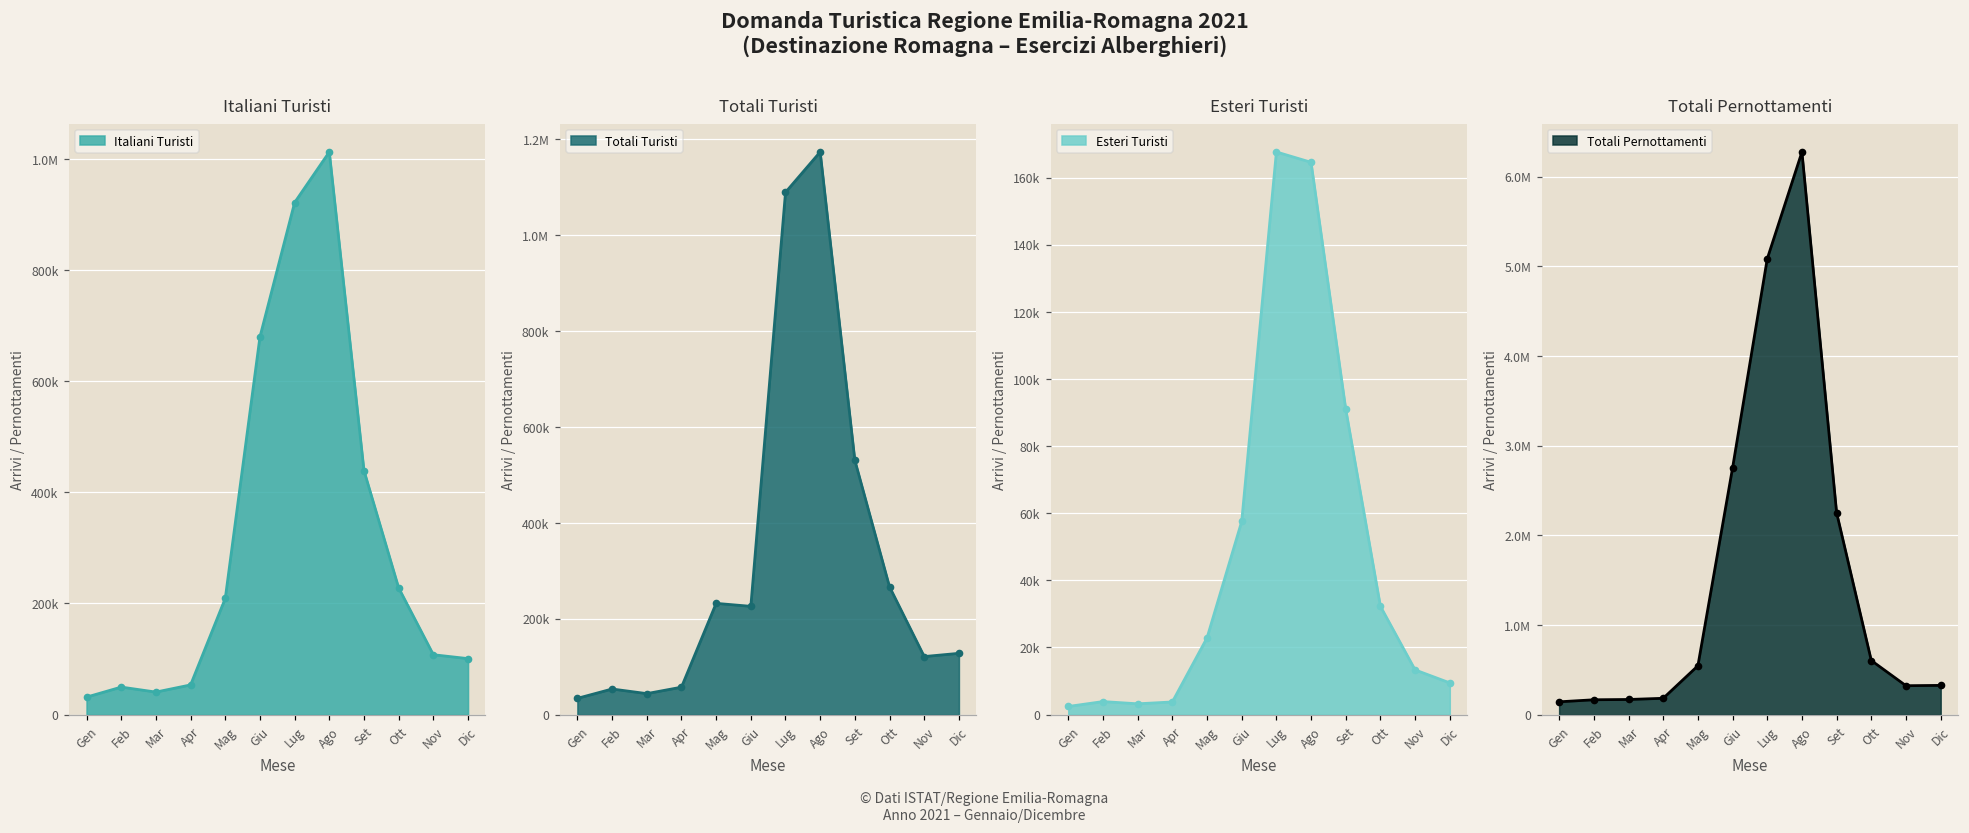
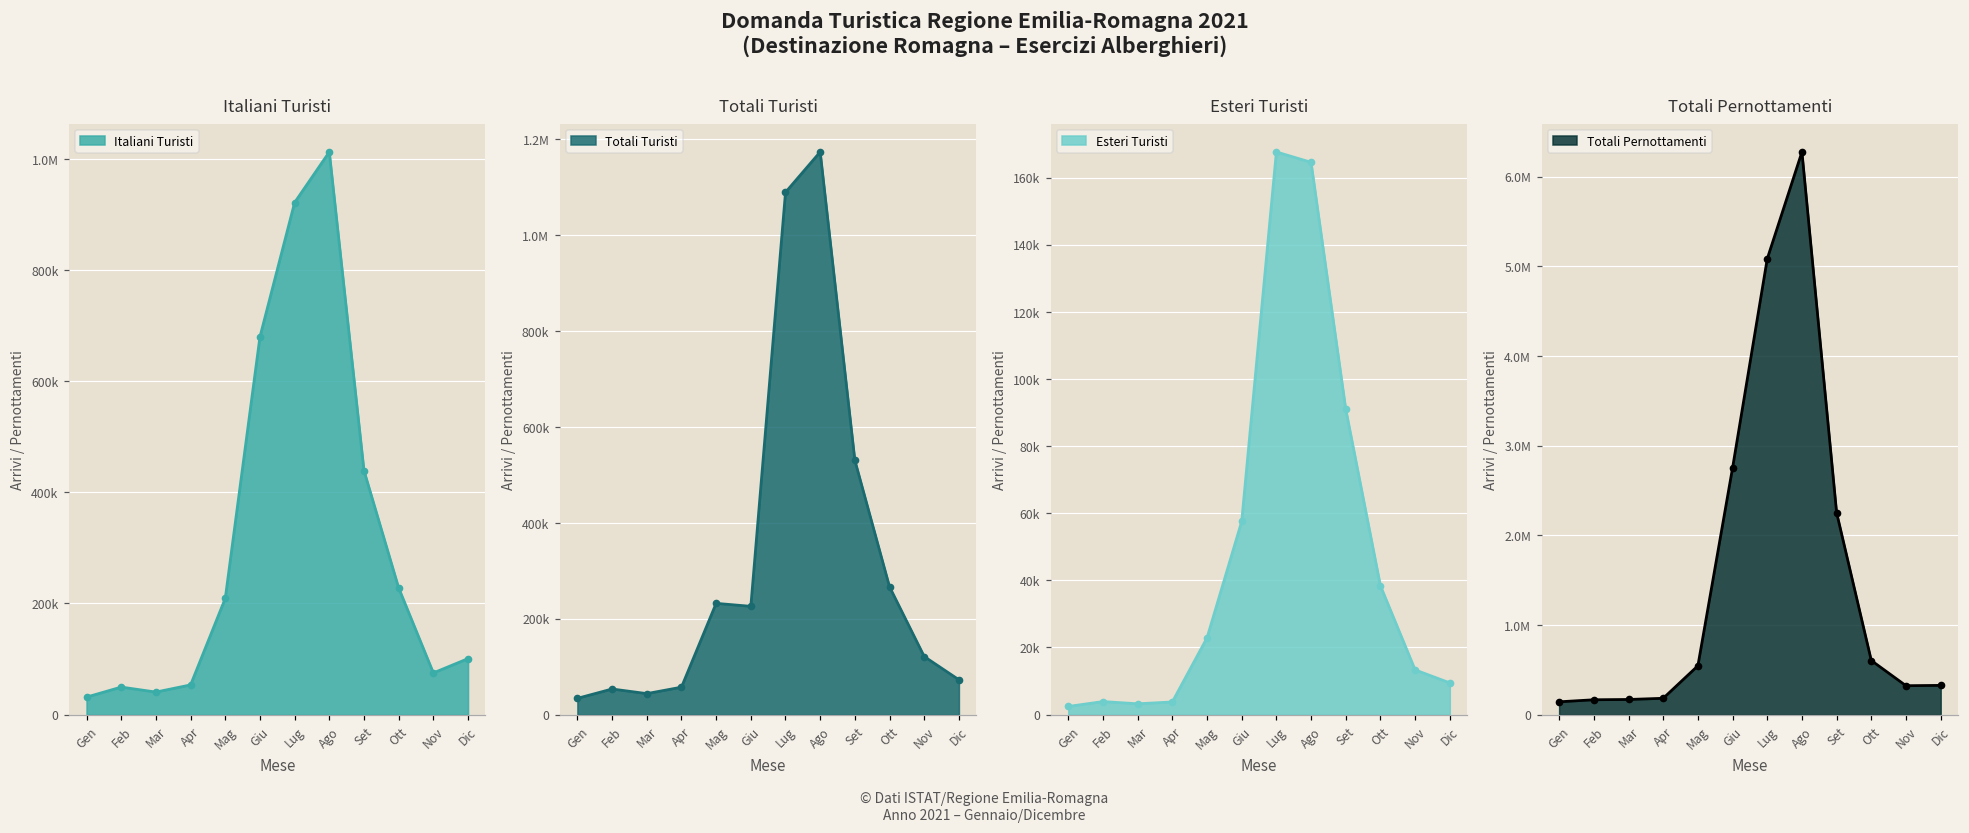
Italiani Turisti, Nov: 110000 -> 70000
Totali Turisti, Dic: 130000 -> 70000
Esteri Turisti, Ott: 32000 -> 38000
